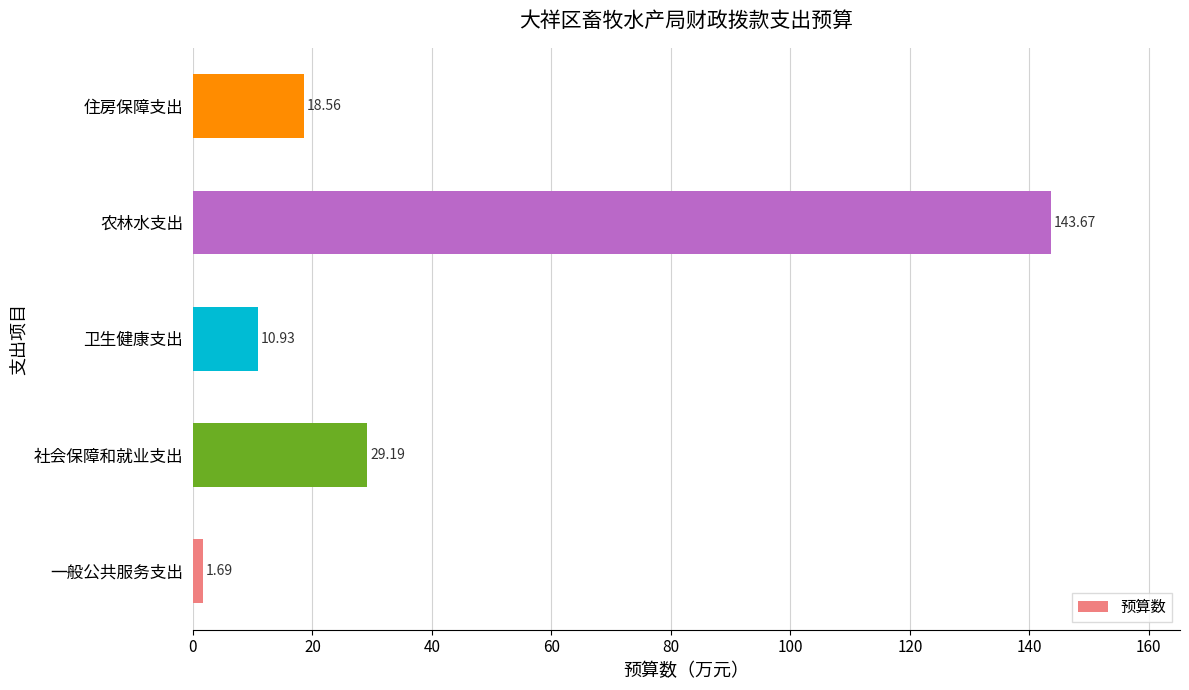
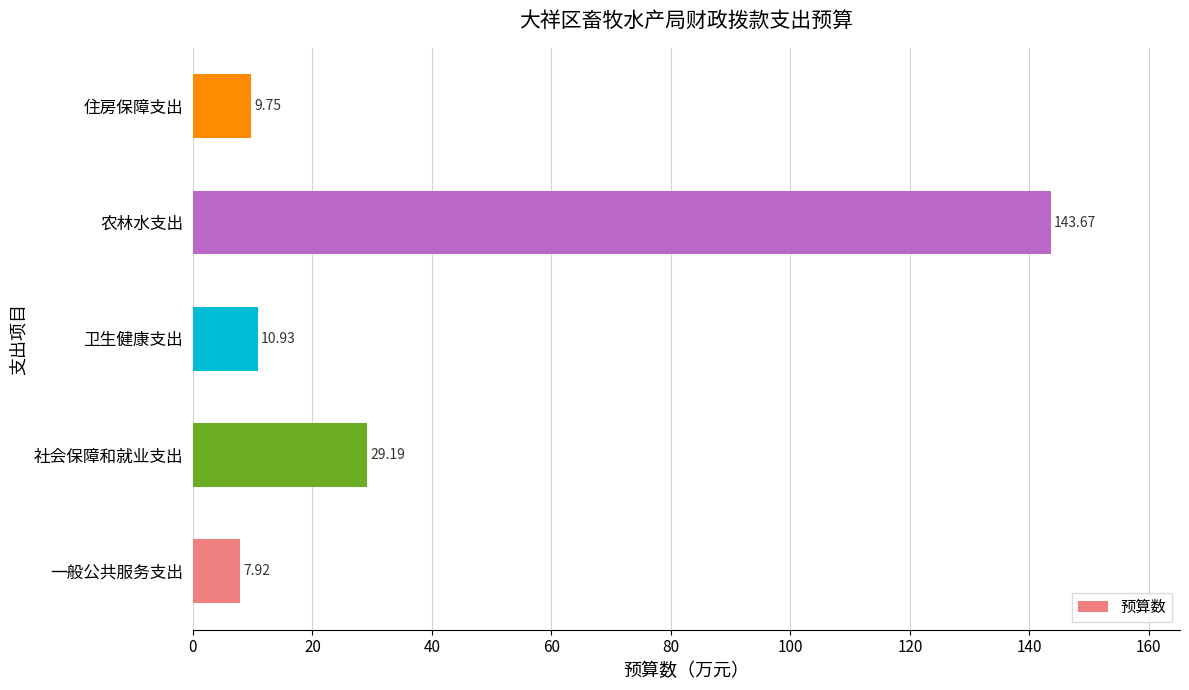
住房保障支出: 18.56 -> 9.75
一般公共服务支出: 1.69 -> 7.92
